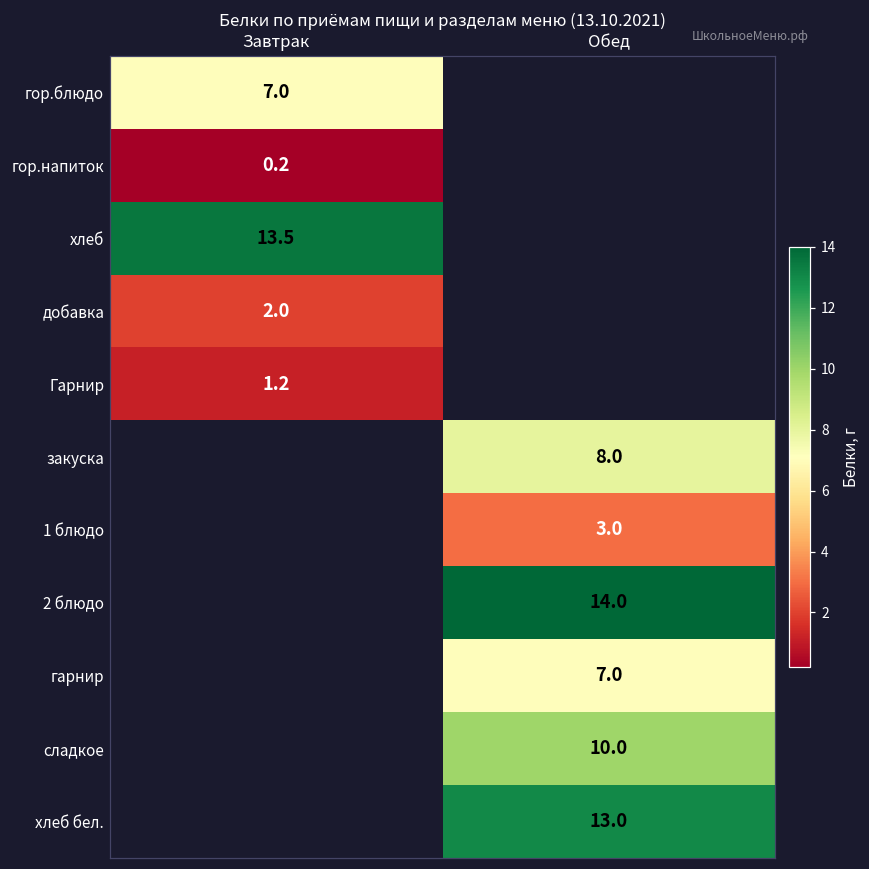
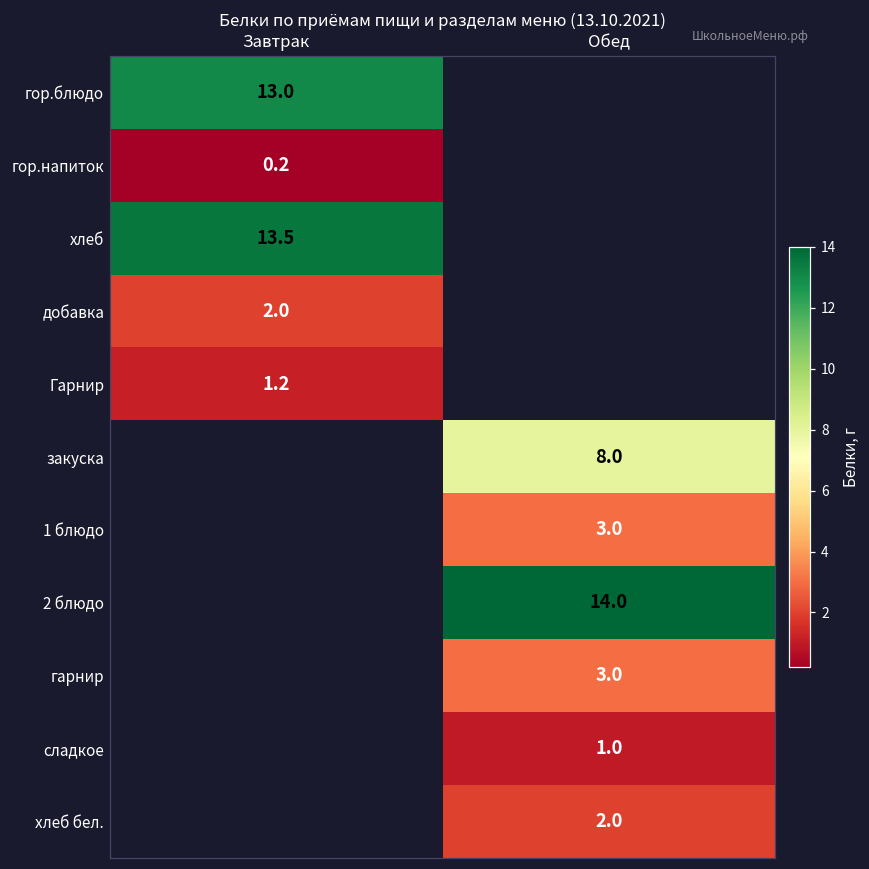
гор.блюдо, Завтрак: 7.0 -> 13.0
гарнир, Обед: 7.0 -> 3.0
сладкое, Обед: 10.0 -> 1.0
хлеб бел., Обед: 13.0 -> 2.0
